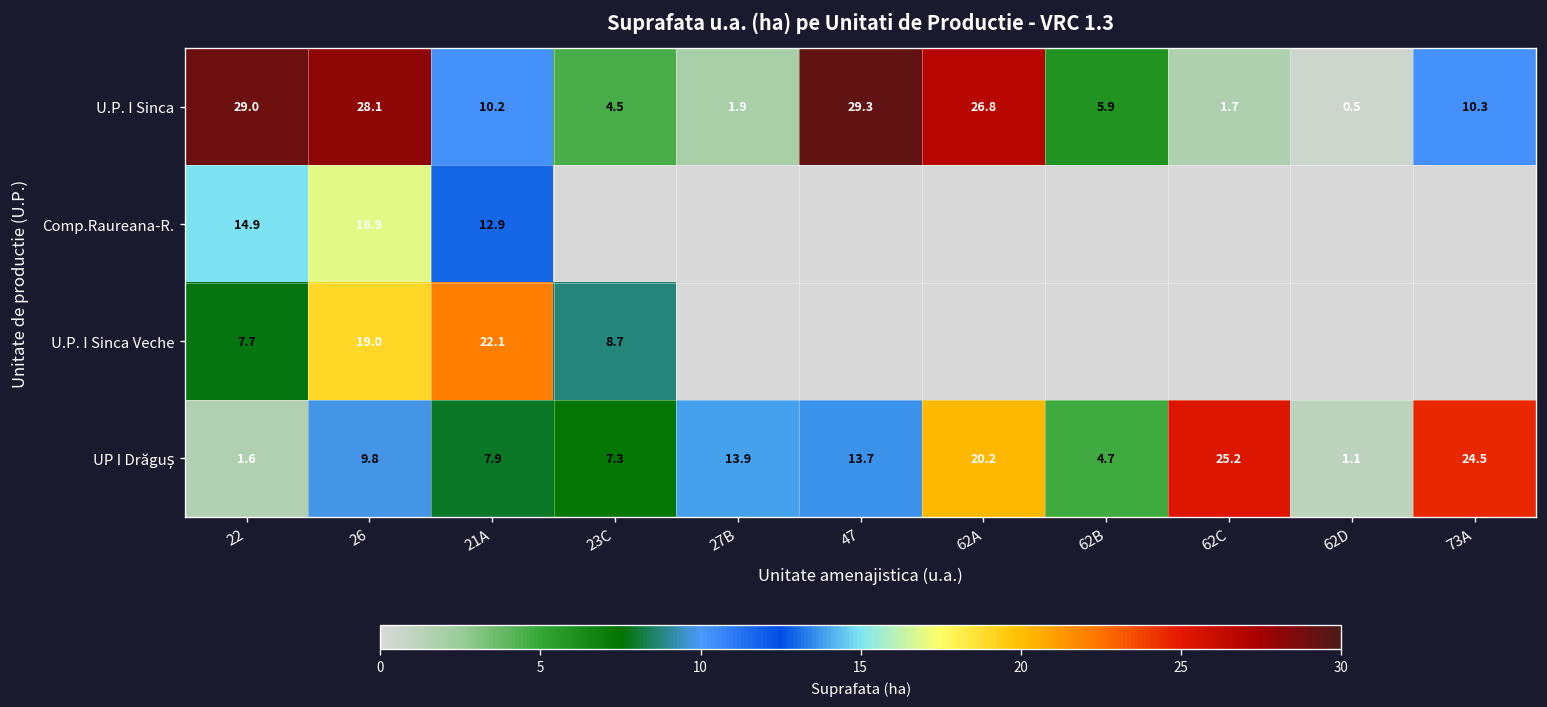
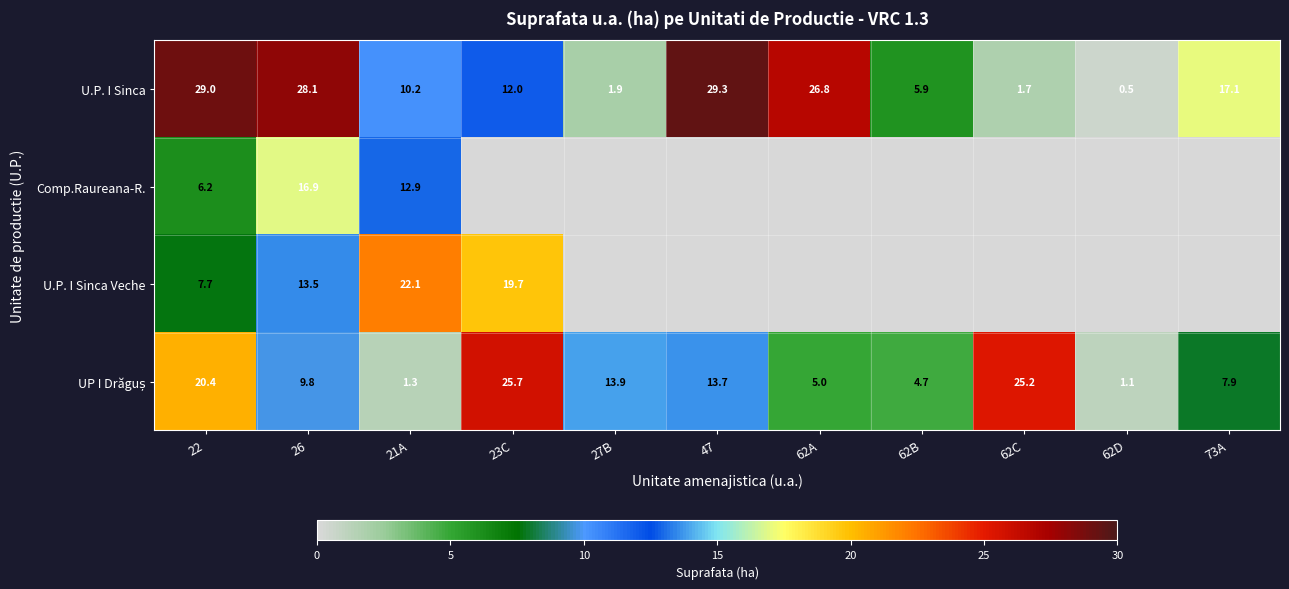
U.P. I Sinca, 23C: 4.5 -> 12.0
U.P. I Sinca, 73A: 10.3 -> 17.1
Comp.Raureana-R., 22: 14.9 -> 6.2
U.P. I Sinca Veche, 26: 19.0 -> 13.5
U.P. I Sinca Veche, 23C: 8.7 -> 19.7
UP I Drăguș, 22: 1.6 -> 20.4
UP I Drăguș, 21A: 7.9 -> 1.3
UP I Drăguș, 23C: 7.3 -> 25.7
UP I Drăguș, 62A: 20.2 -> 5.0
UP I Drăguș, 73A: 24.5 -> 7.9
